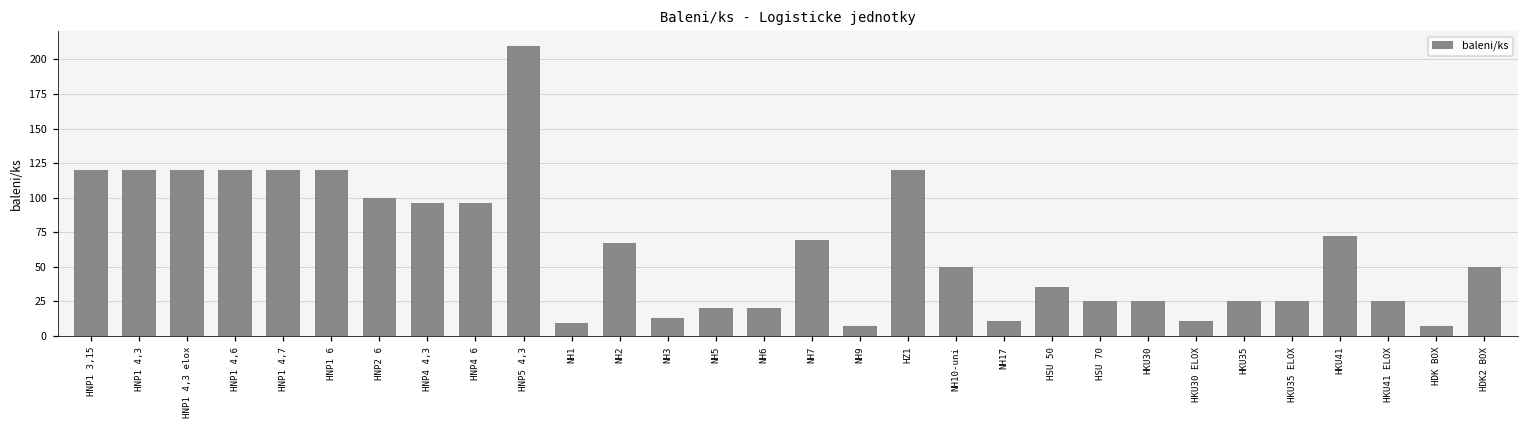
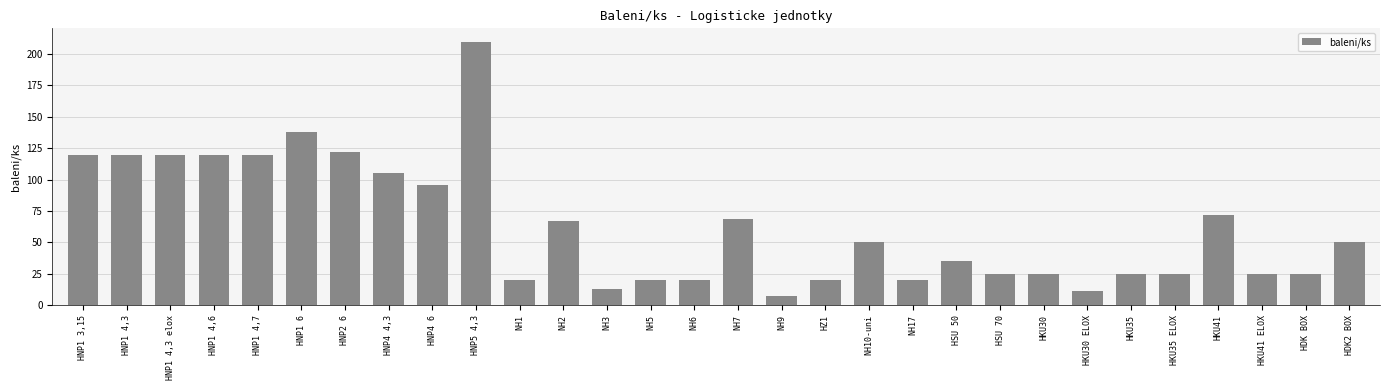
HNP1 6: 120 -> 138
HNP2 6: 100 -> 122
HNP4 4,3: 96 -> 105
NH1: 9 -> 20
HZ1: 120 -> 20
NH17: 11 -> 20
HDK BOX: 7 -> 25
